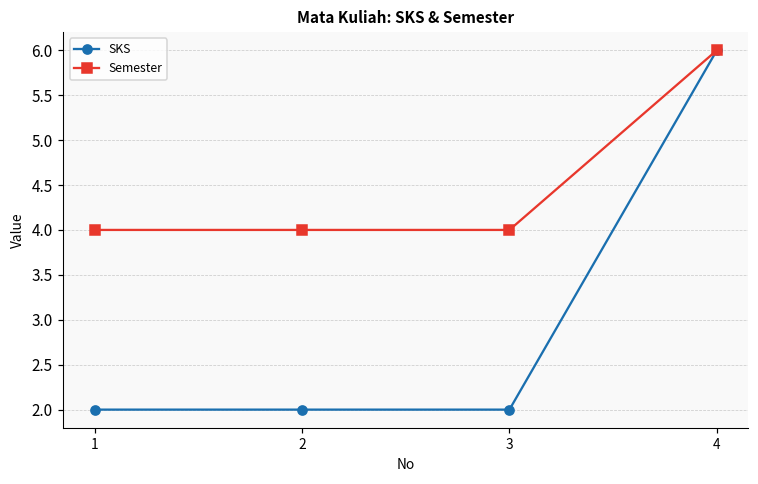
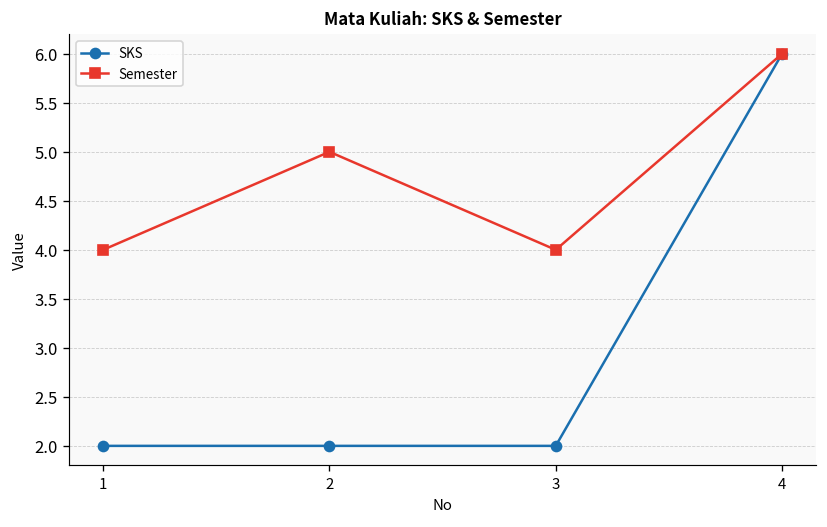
Semester, 2: 4 -> 5
